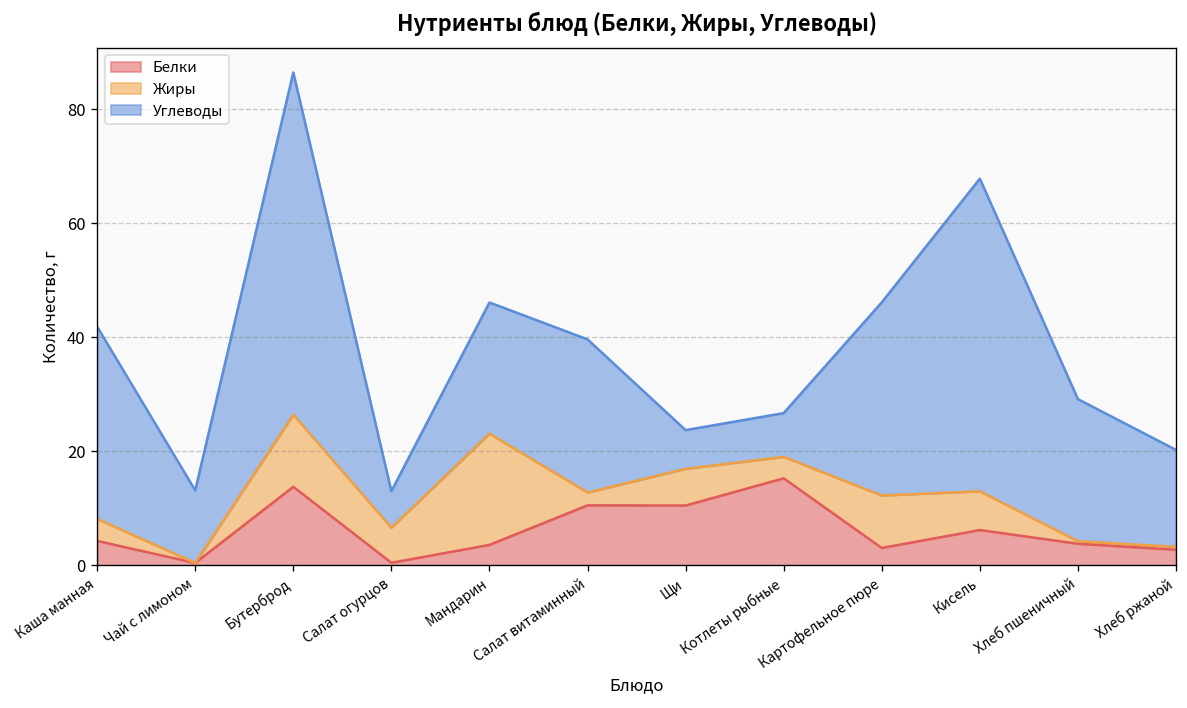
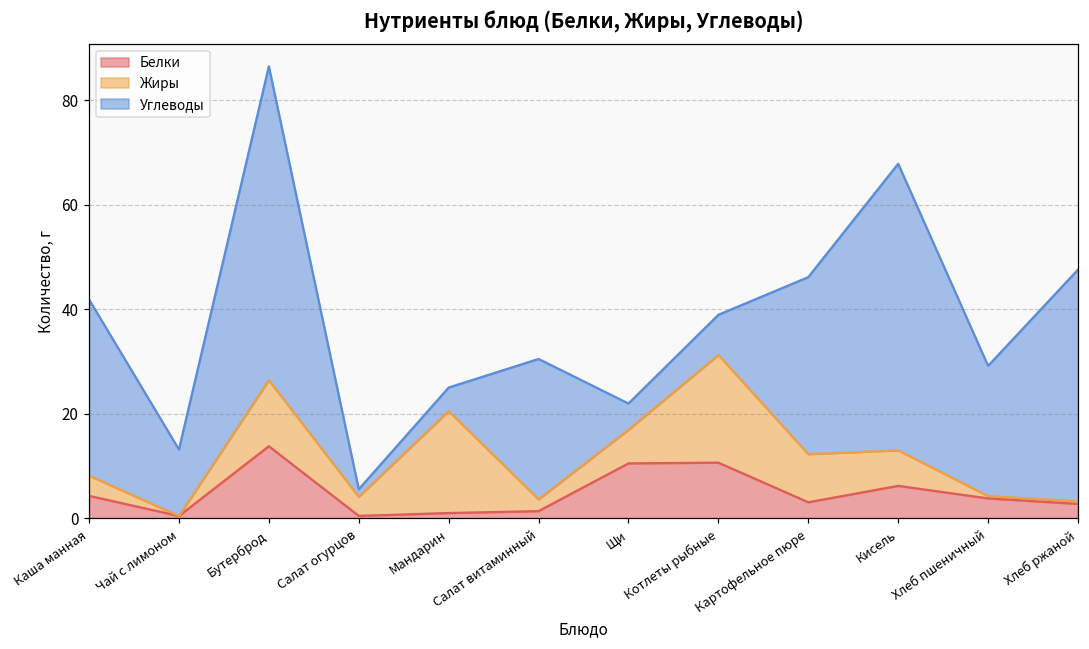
Жиры, Салат огурцов: 6 -> 4
Углеводы, Салат огурцов: 6 -> 1
Белки, Мандарин: 4 -> 1
Углеводы, Мандарин: 23 -> 5
Белки, Салат витаминный: 11 -> 1
Углеводы, Щи: 7 -> 5
Белки, Котлеты рыбные: 15 -> 11
Жиры, Котлеты рыбные: 4 -> 21
Углеводы, Хлеб ржаной: 17 -> 44
